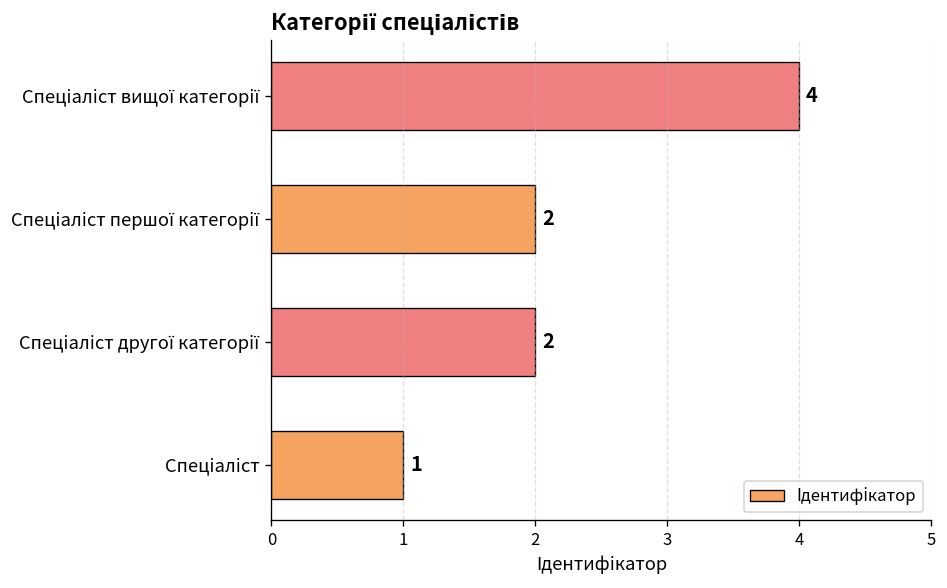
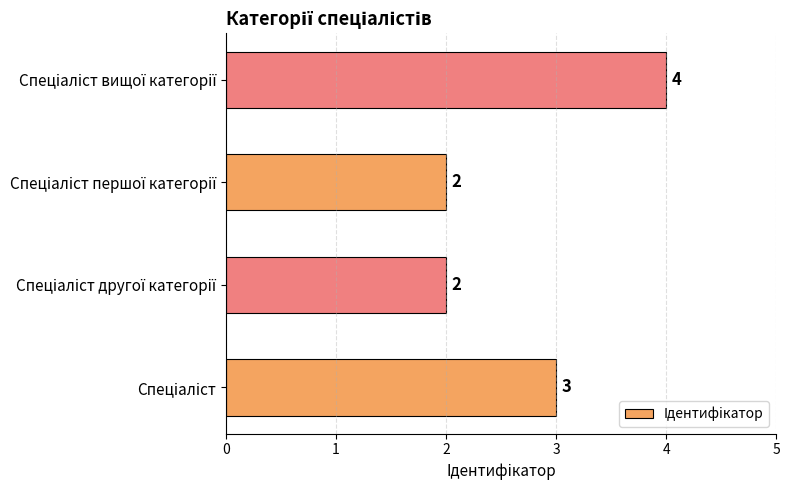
Спеціаліст: 1 -> 3
